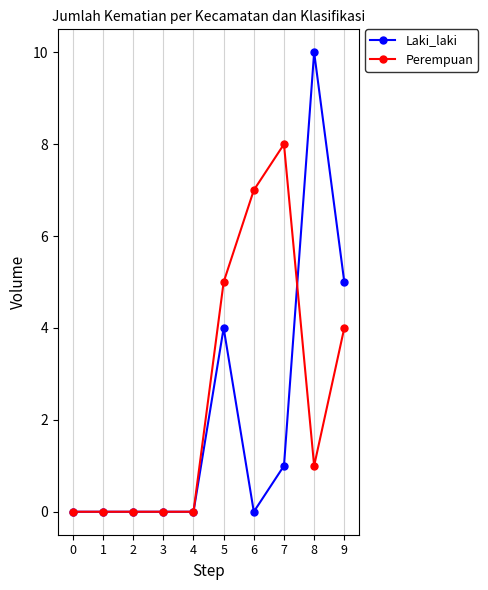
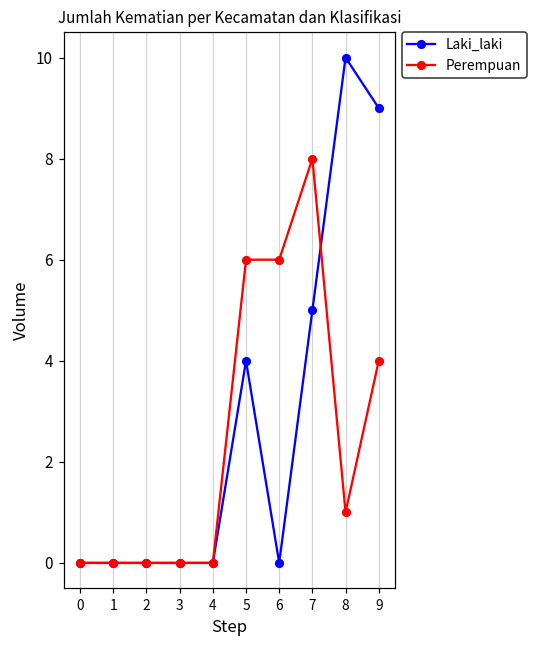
Perempuan, 5: 5 -> 6
Perempuan, 6: 7 -> 6
Laki_laki, 7: 1 -> 5
Laki_laki, 9: 5 -> 9
